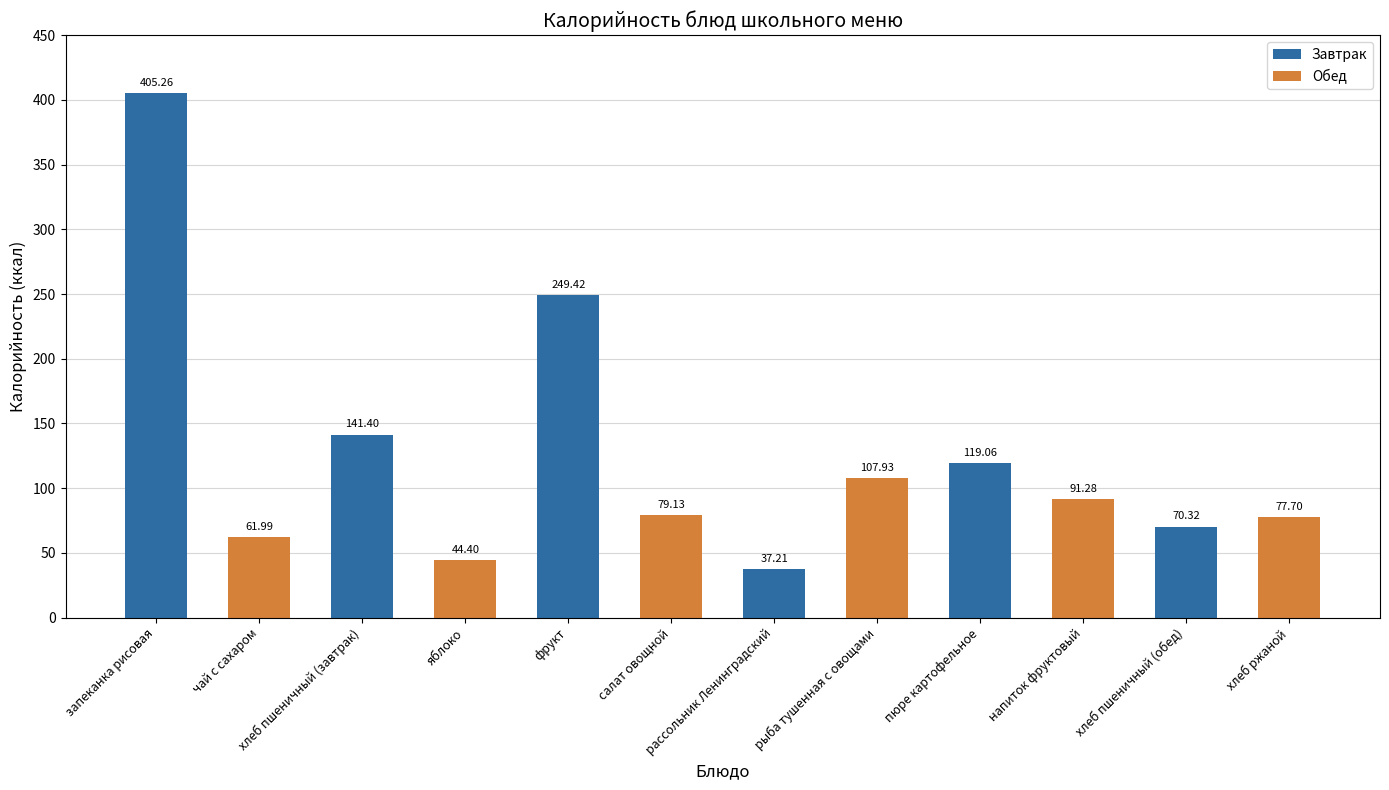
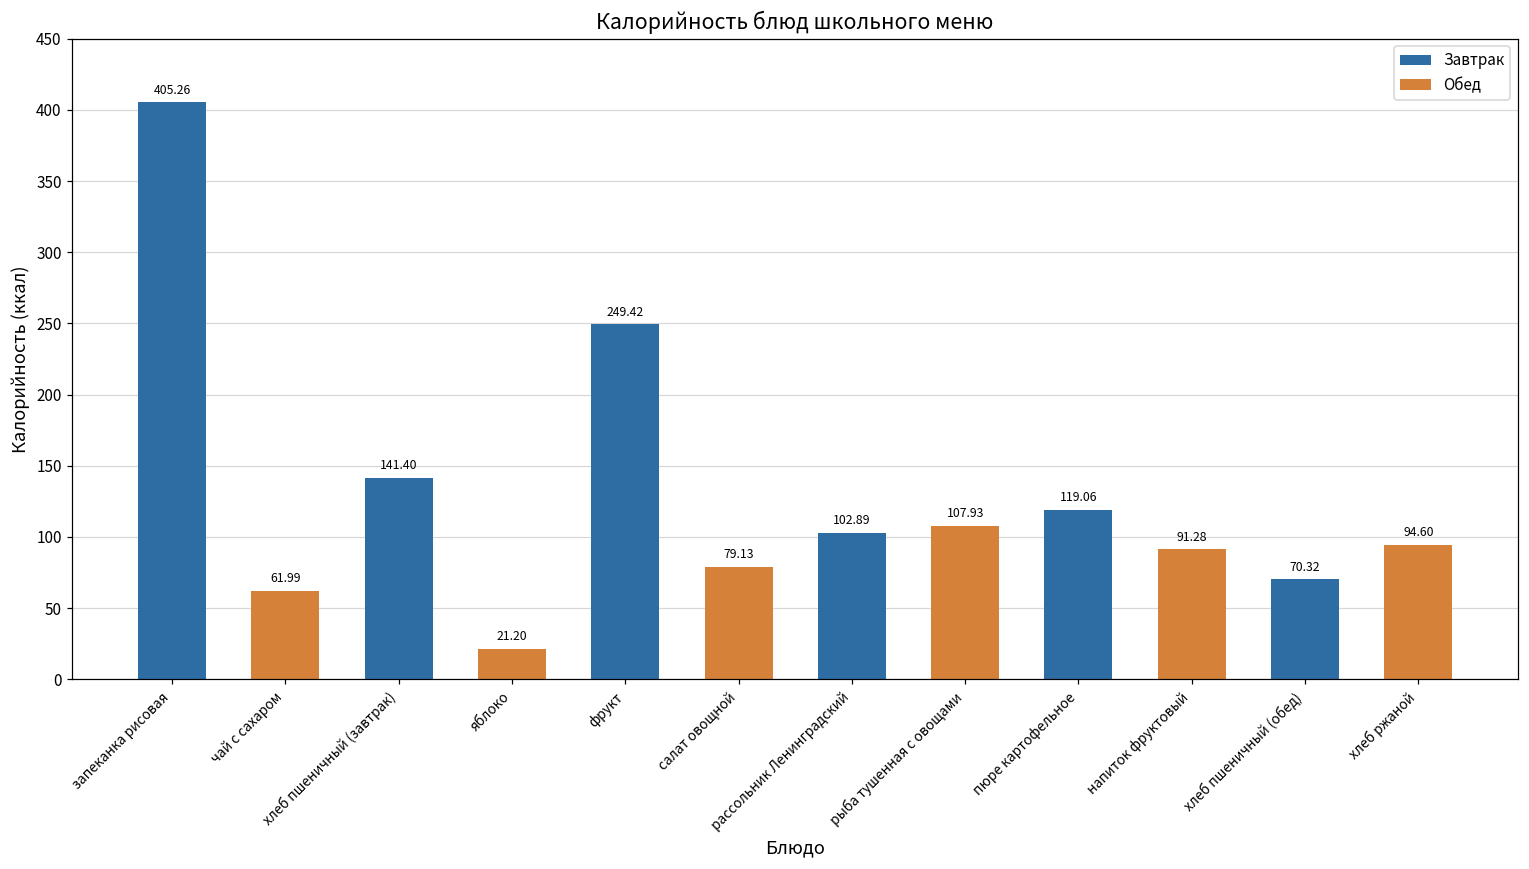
яблоко: 44.40 -> 21.20
рассольник Ленинградский: 37.21 -> 102.89
хлеб ржаной: 77.70 -> 94.60
